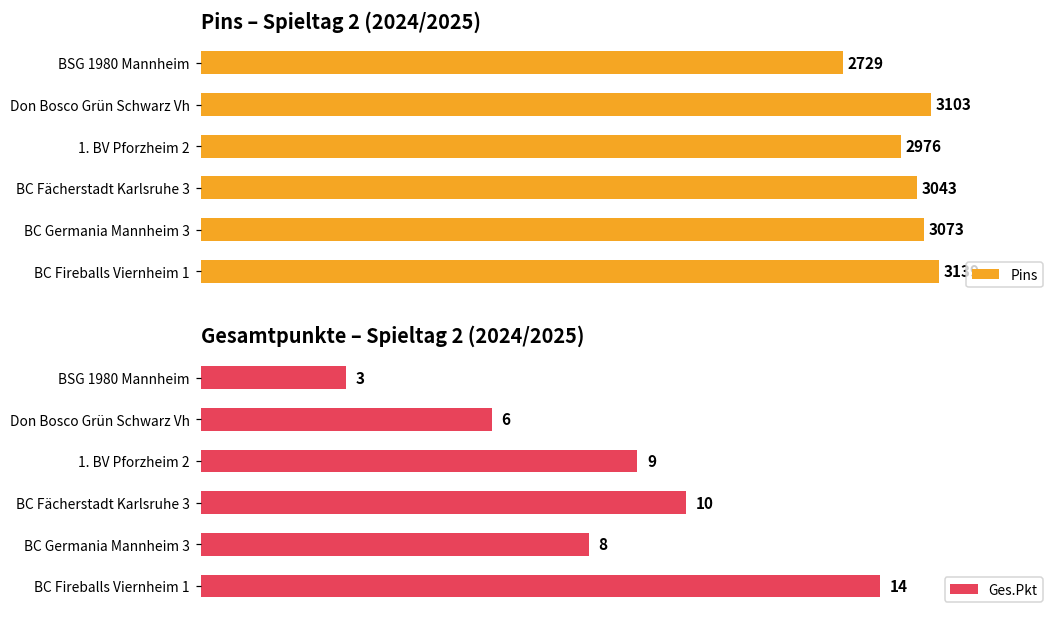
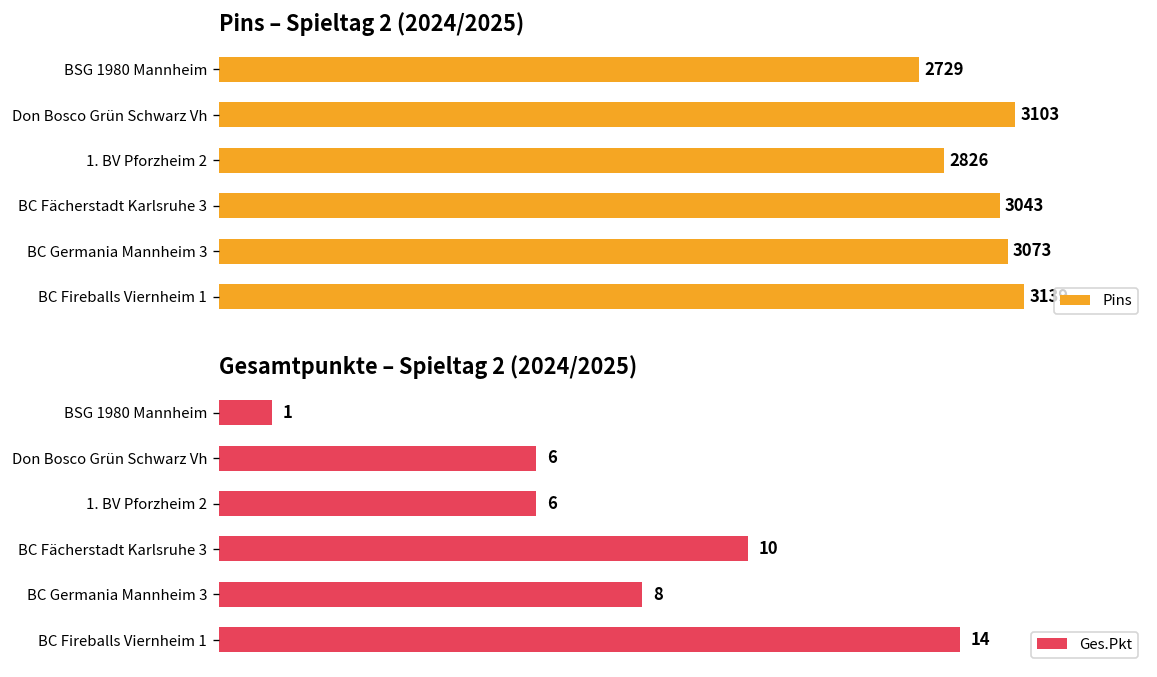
Pins – Spieltag 2 (2024/2025), 1. BV Pforzheim 2: 2976 -> 2826
Gesamtpunkte – Spieltag 2 (2024/2025), BSG 1980 Mannheim: 3 -> 1
Gesamtpunkte – Spieltag 2 (2024/2025), 1. BV Pforzheim 2: 9 -> 6
